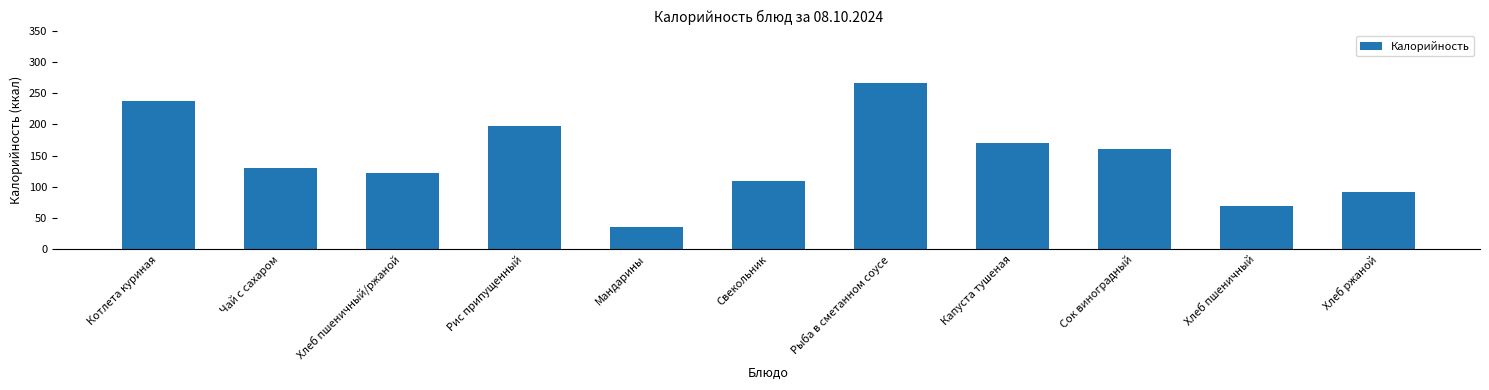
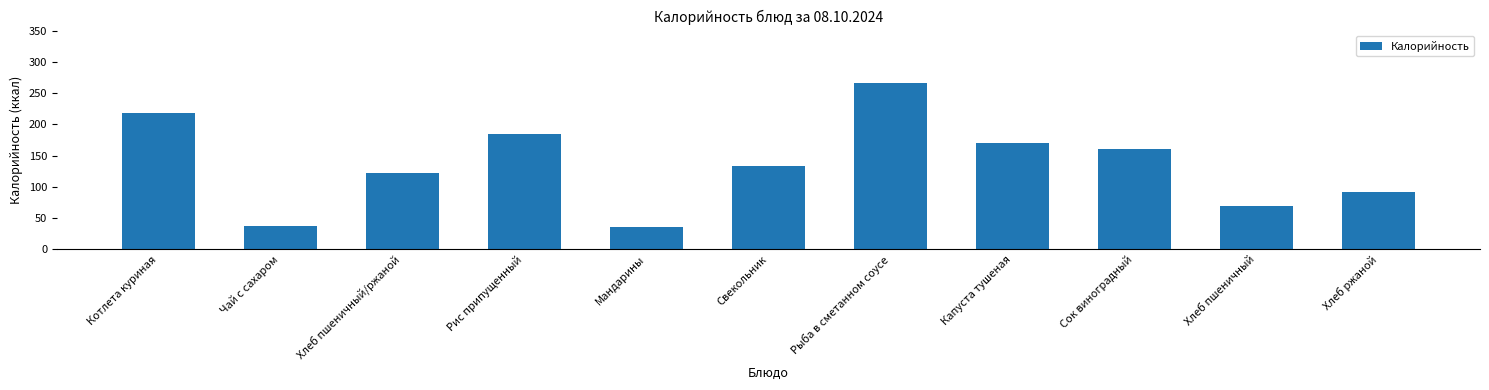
Котлета куриная: 240 -> 220
Чай с сахаром: 130 -> 40
Рис припущенный: 200 -> 180
Свекольник: 110 -> 130
